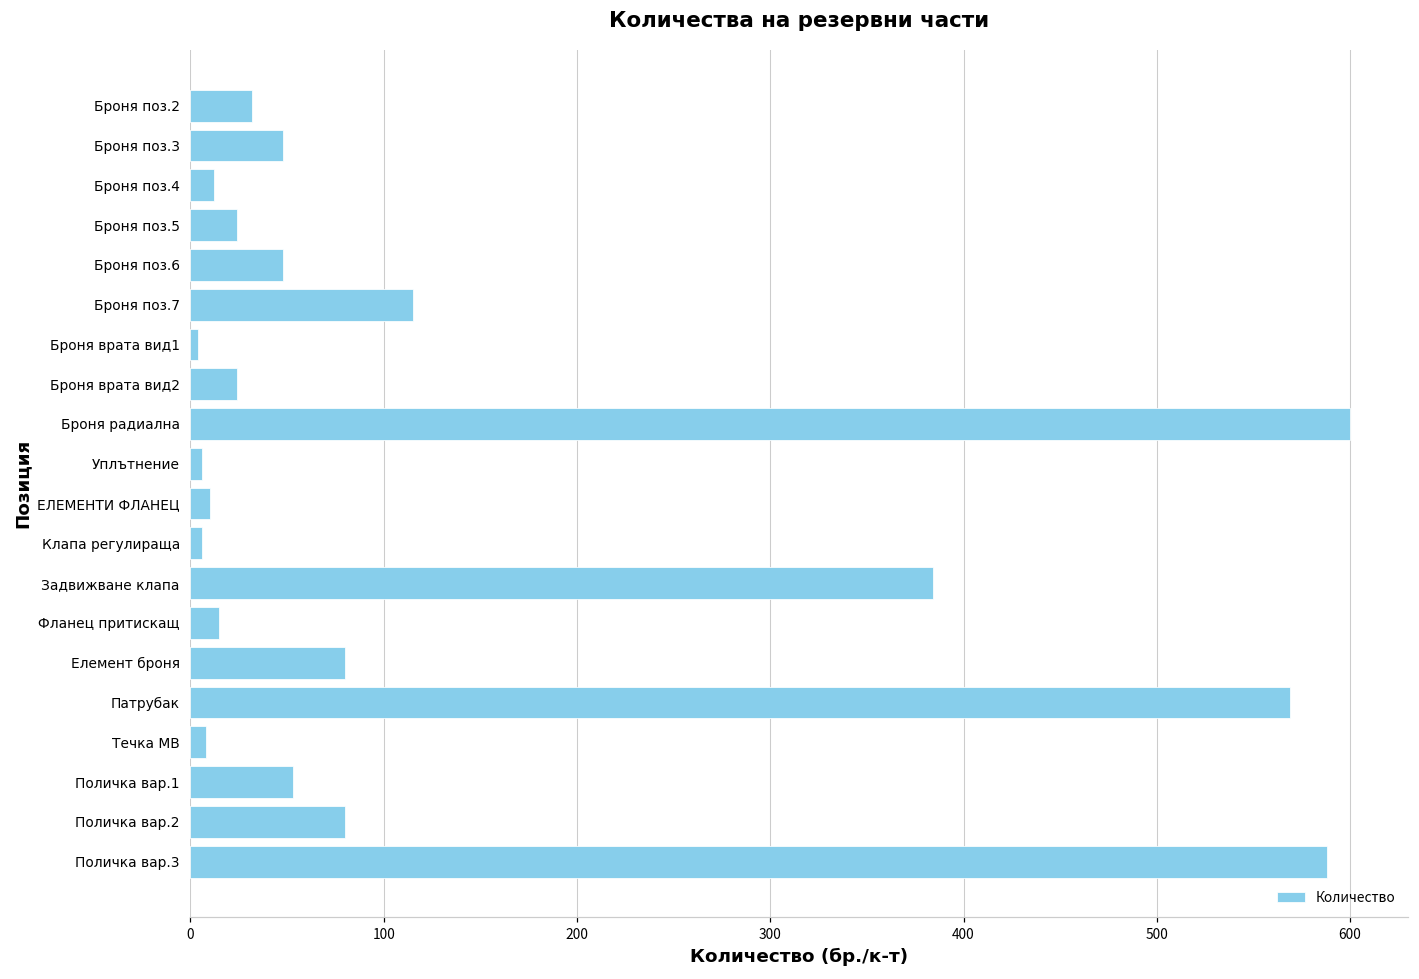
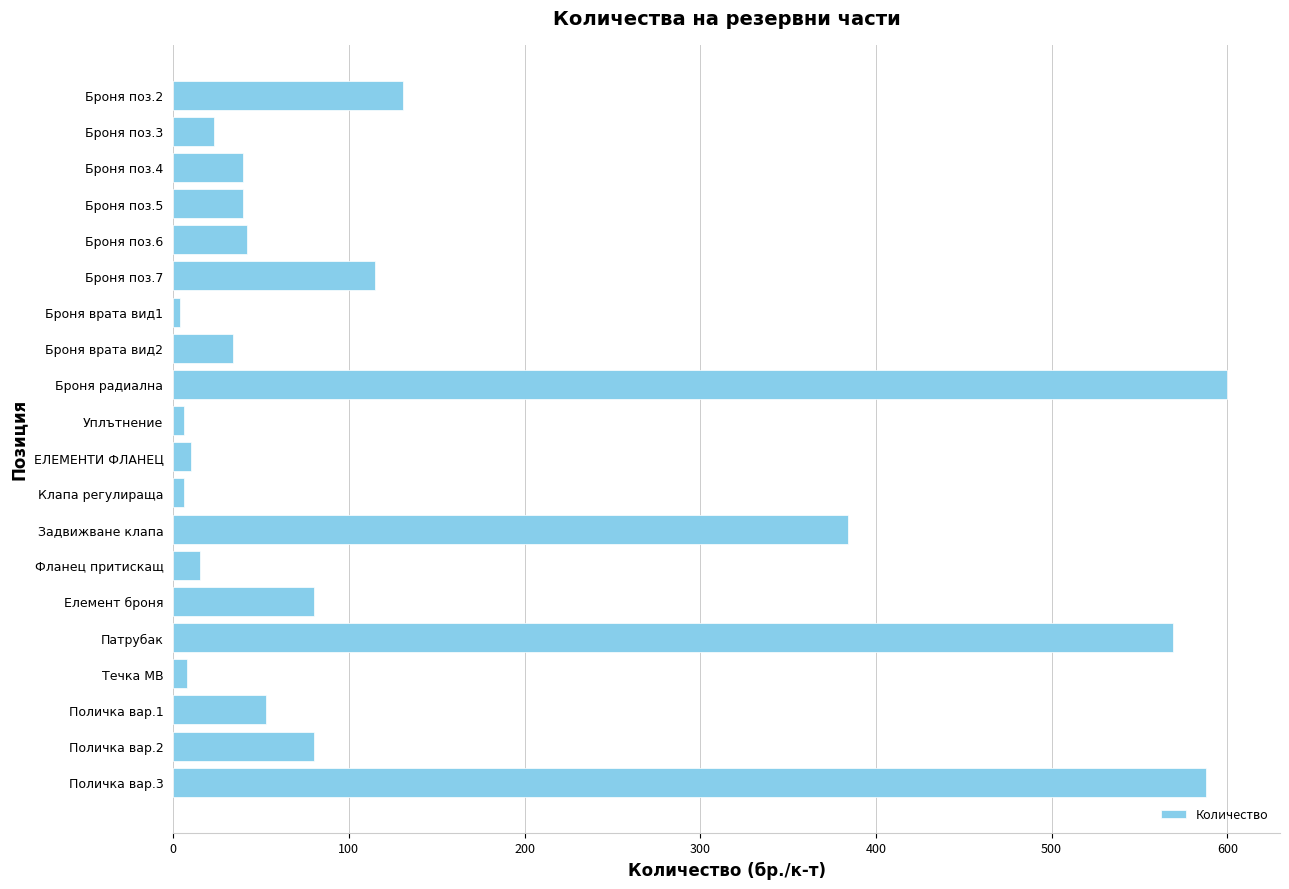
Броня поз.2: 32 -> 131
Броня поз.3: 48 -> 23
Броня поз.4: 12 -> 40
Броня поз.5: 24 -> 40
Броня поз.6: 48 -> 42
Броня врата вид2: 24 -> 34
